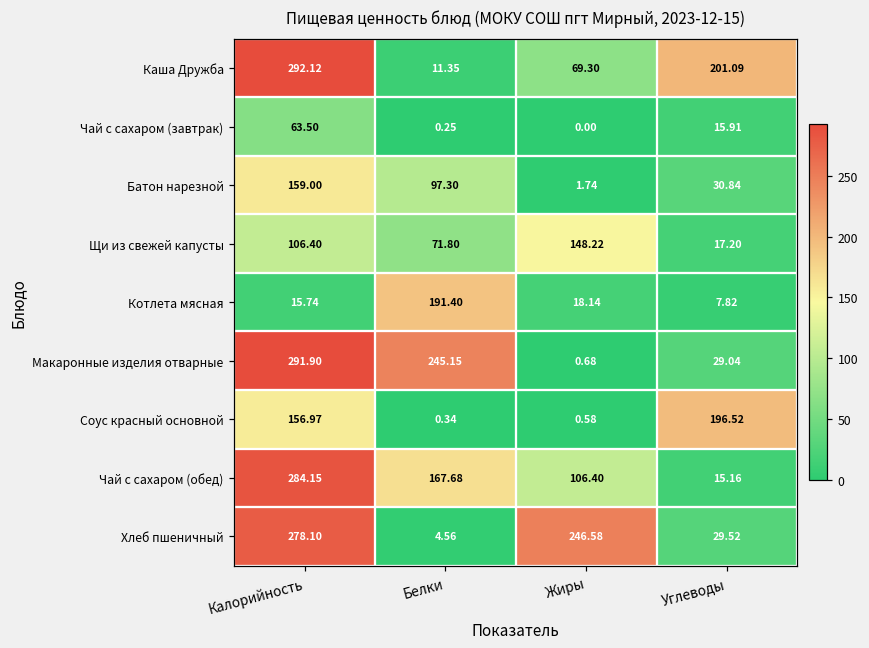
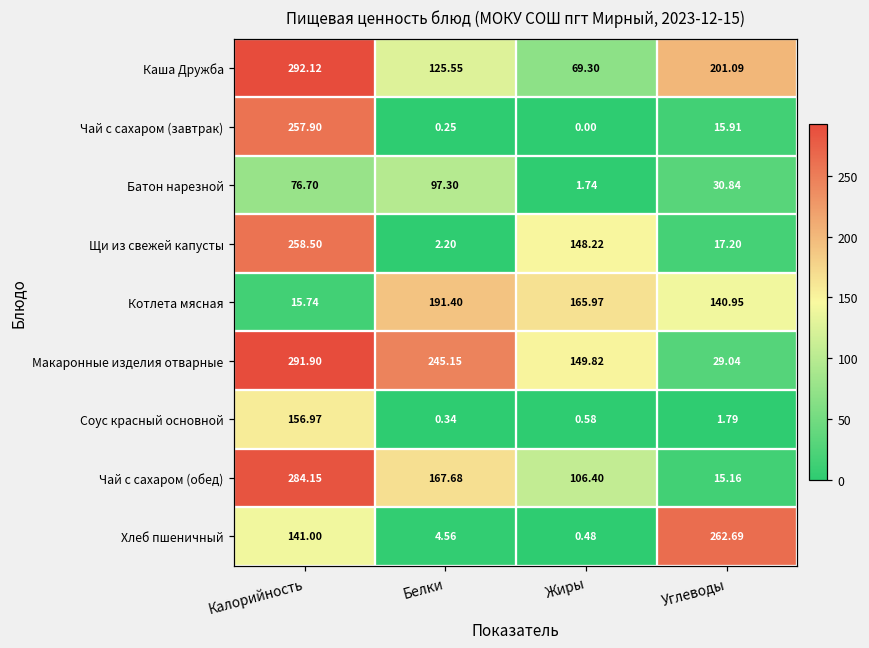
Каша Дружба, Белки: 11.35 -> 125.55
Чай с сахаром (завтрак), Калорийность: 63.50 -> 257.90
Батон нарезной, Калорийность: 159.00 -> 76.70
Щи из свежей капусты, Калорийность: 106.40 -> 258.50
Щи из свежей капусты, Белки: 71.80 -> 2.20
Котлета мясная, Жиры: 18.14 -> 165.97
Котлета мясная, Углеводы: 7.82 -> 140.95
Макаронные изделия отварные, Жиры: 0.68 -> 149.82
Соус красный основной, Углеводы: 196.52 -> 1.79
Хлеб пшеничный, Калорийность: 278.10 -> 141.00
Хлеб пшеничный, Жиры: 246.58 -> 0.48
Хлеб пшеничный, Углеводы: 29.52 -> 262.69
